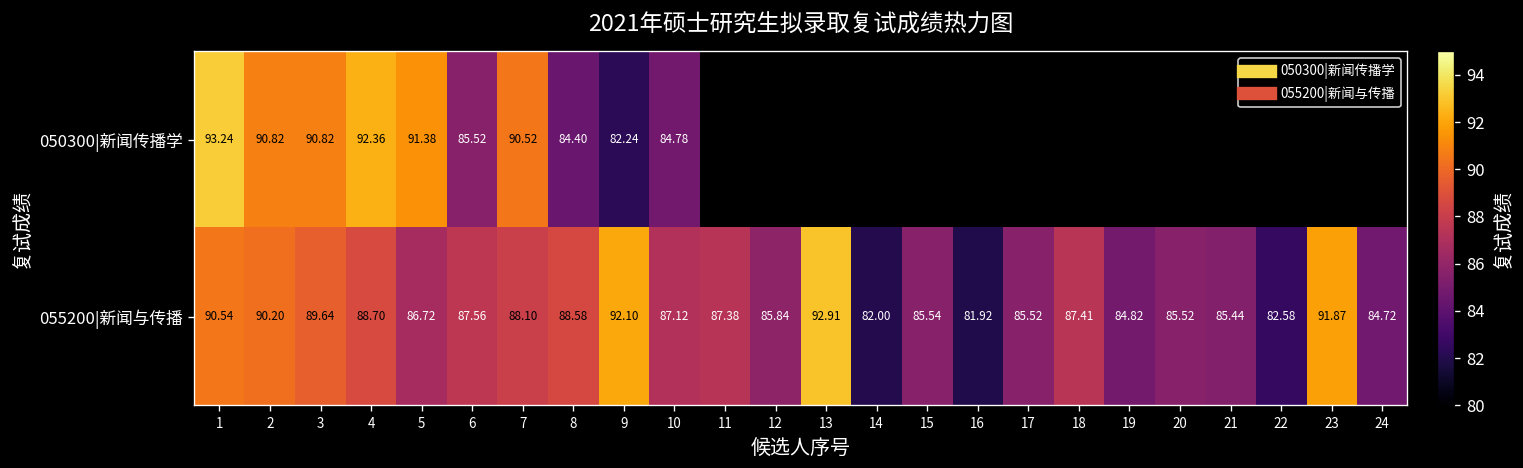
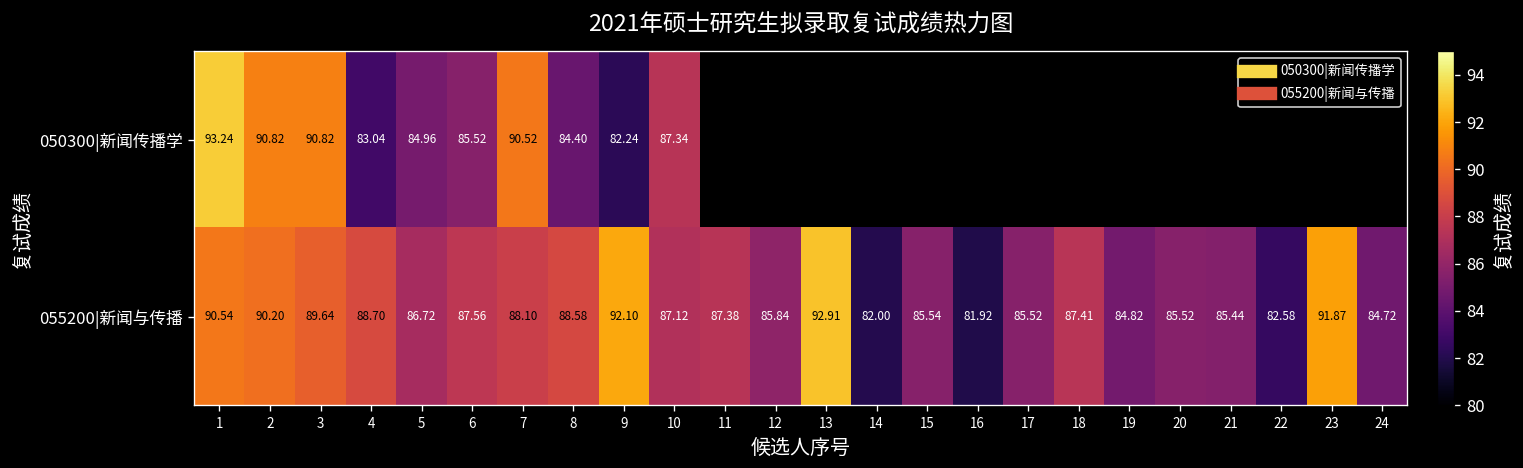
050300|新闻传播学, 4: 92.36 -> 83.04
050300|新闻传播学, 5: 91.38 -> 84.96
050300|新闻传播学, 10: 84.78 -> 87.34
